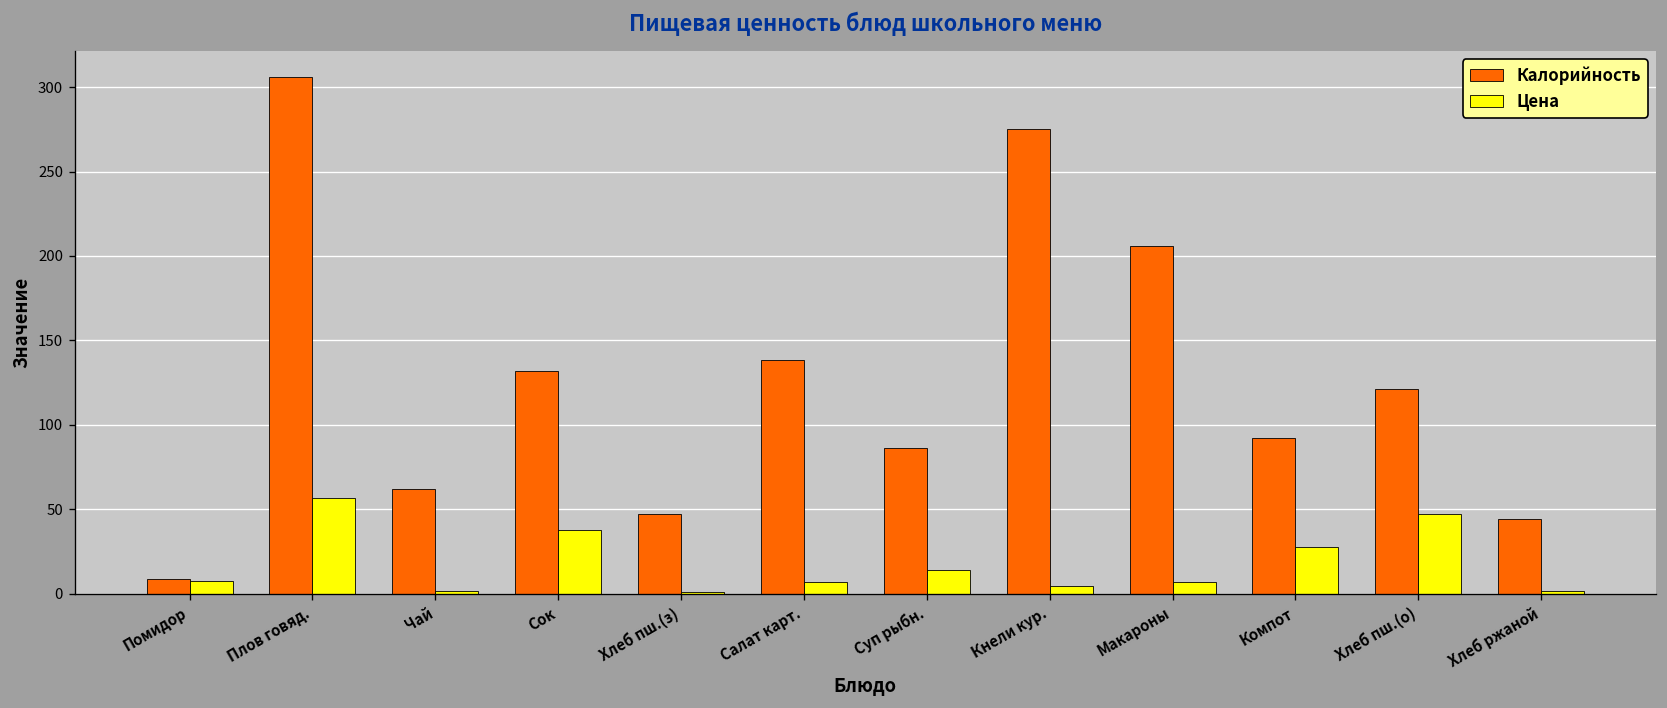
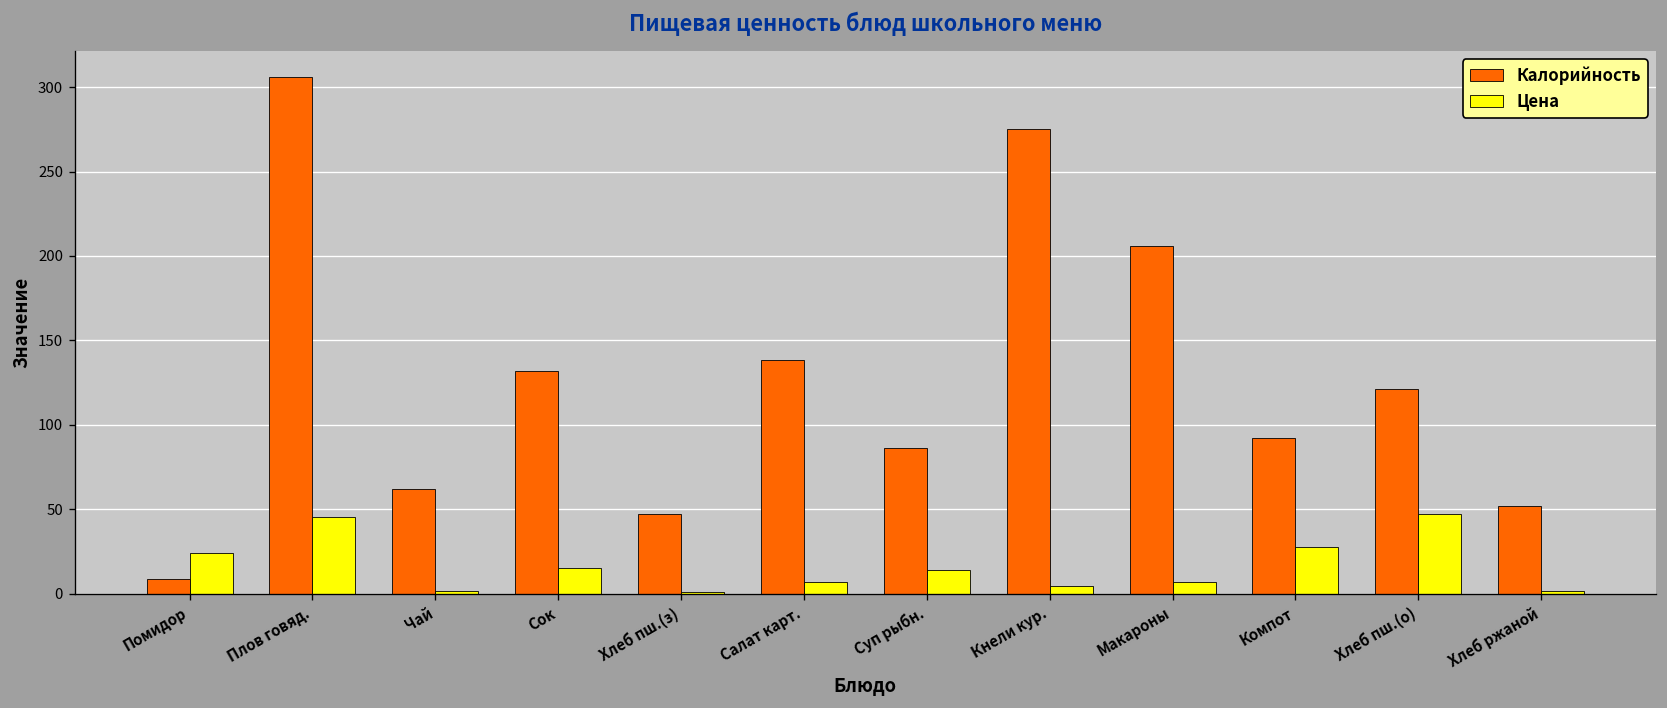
Цена, Помидор: 8 -> 24
Цена, Плов говяд.: 57 -> 45
Цена, Сок: 38 -> 15
Калорийность, Хлеб ржаной: 44 -> 52
